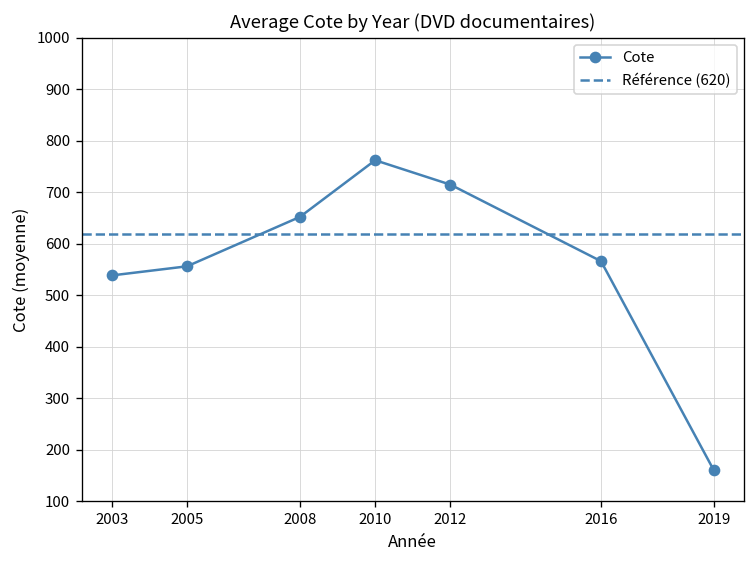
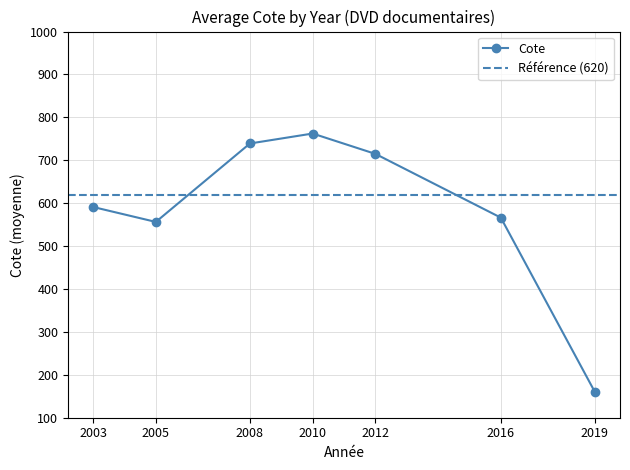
2003: 540 -> 590
2008: 650 -> 740
